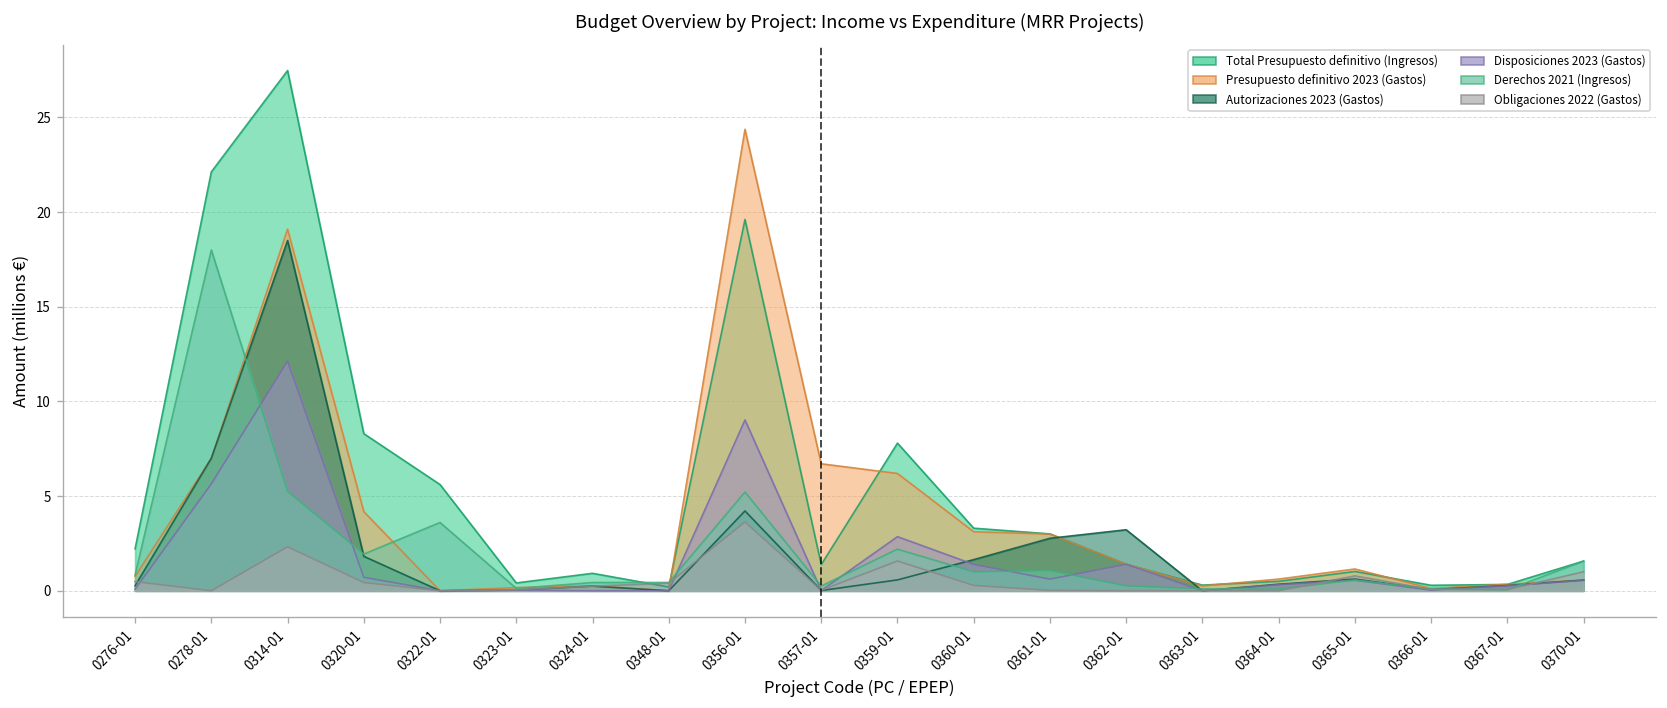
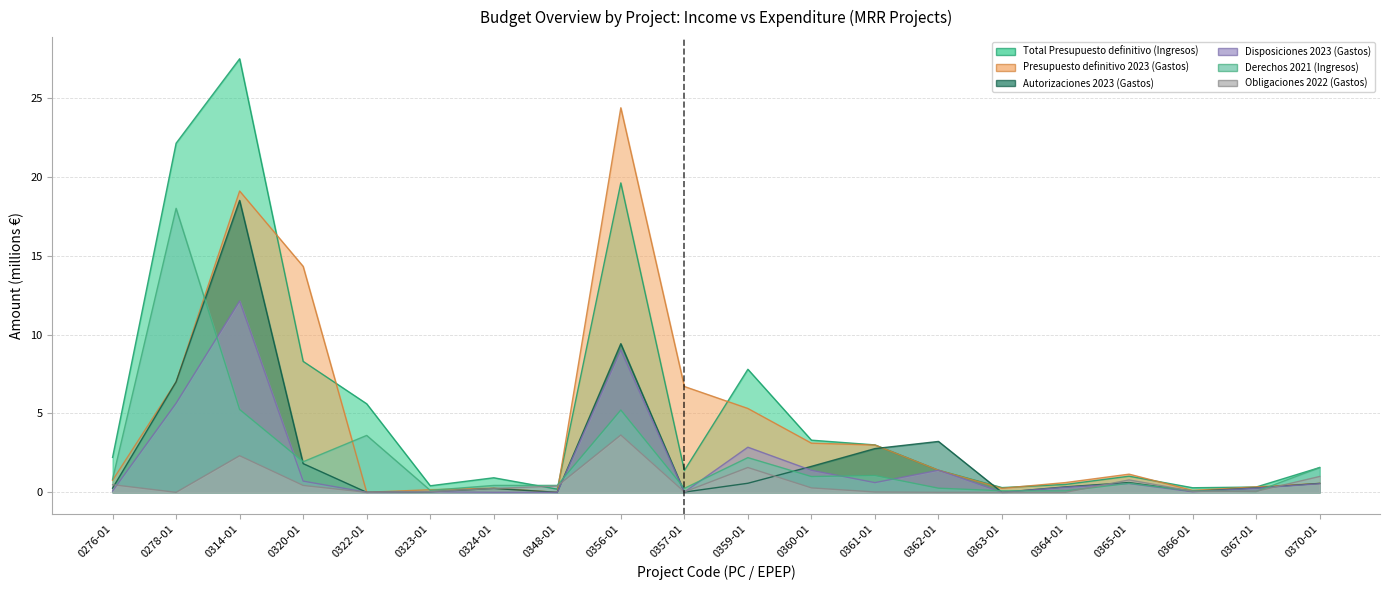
Presupuesto definitivo 2023 (Gastos), 0320-01: 4.2 -> 14.3
Autorizaciones 2023 (Gastos), 0356-01: 4.2 -> 9.4
Presupuesto definitivo 2023 (Gastos), 0359-01: 6.2 -> 5.3
